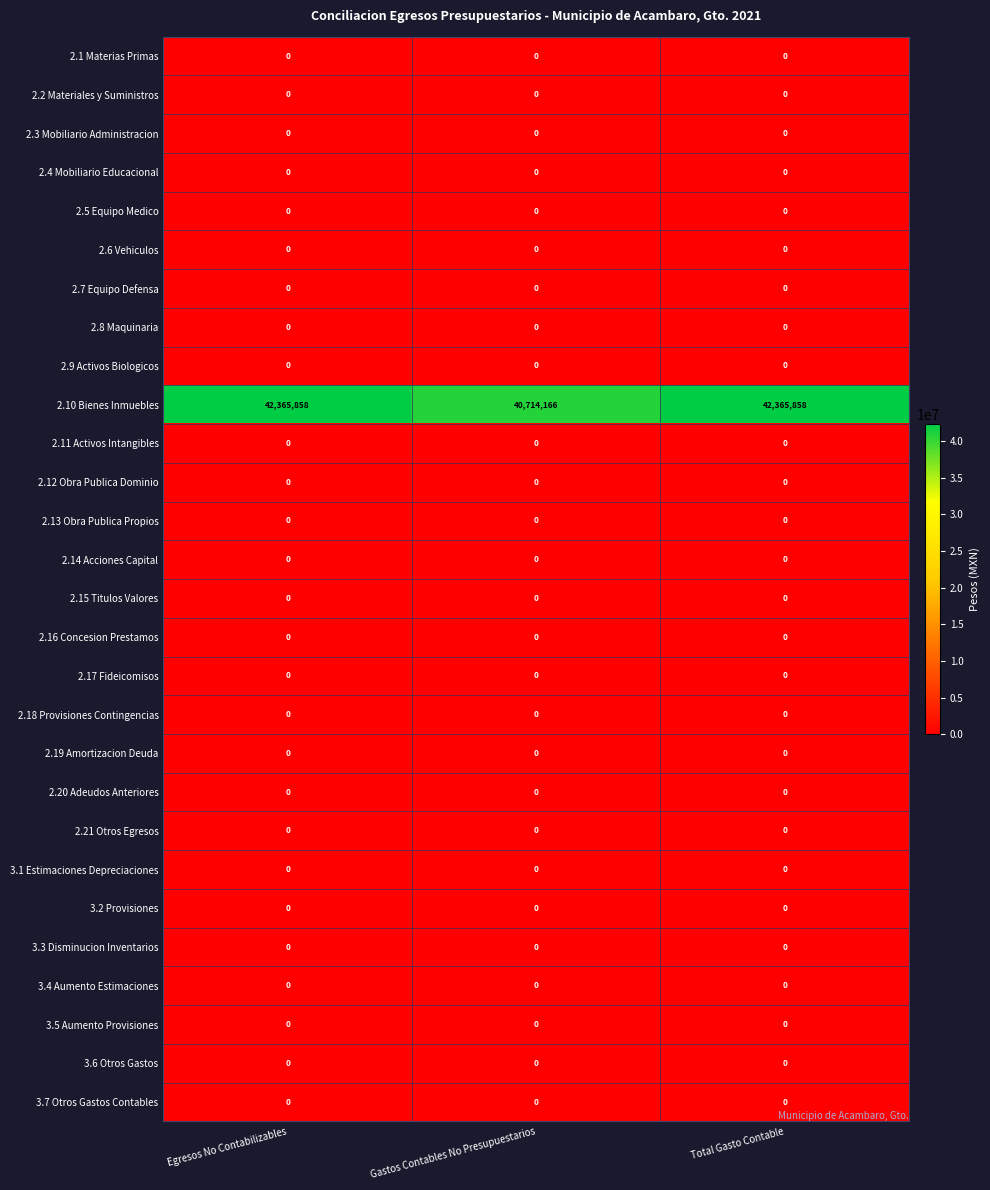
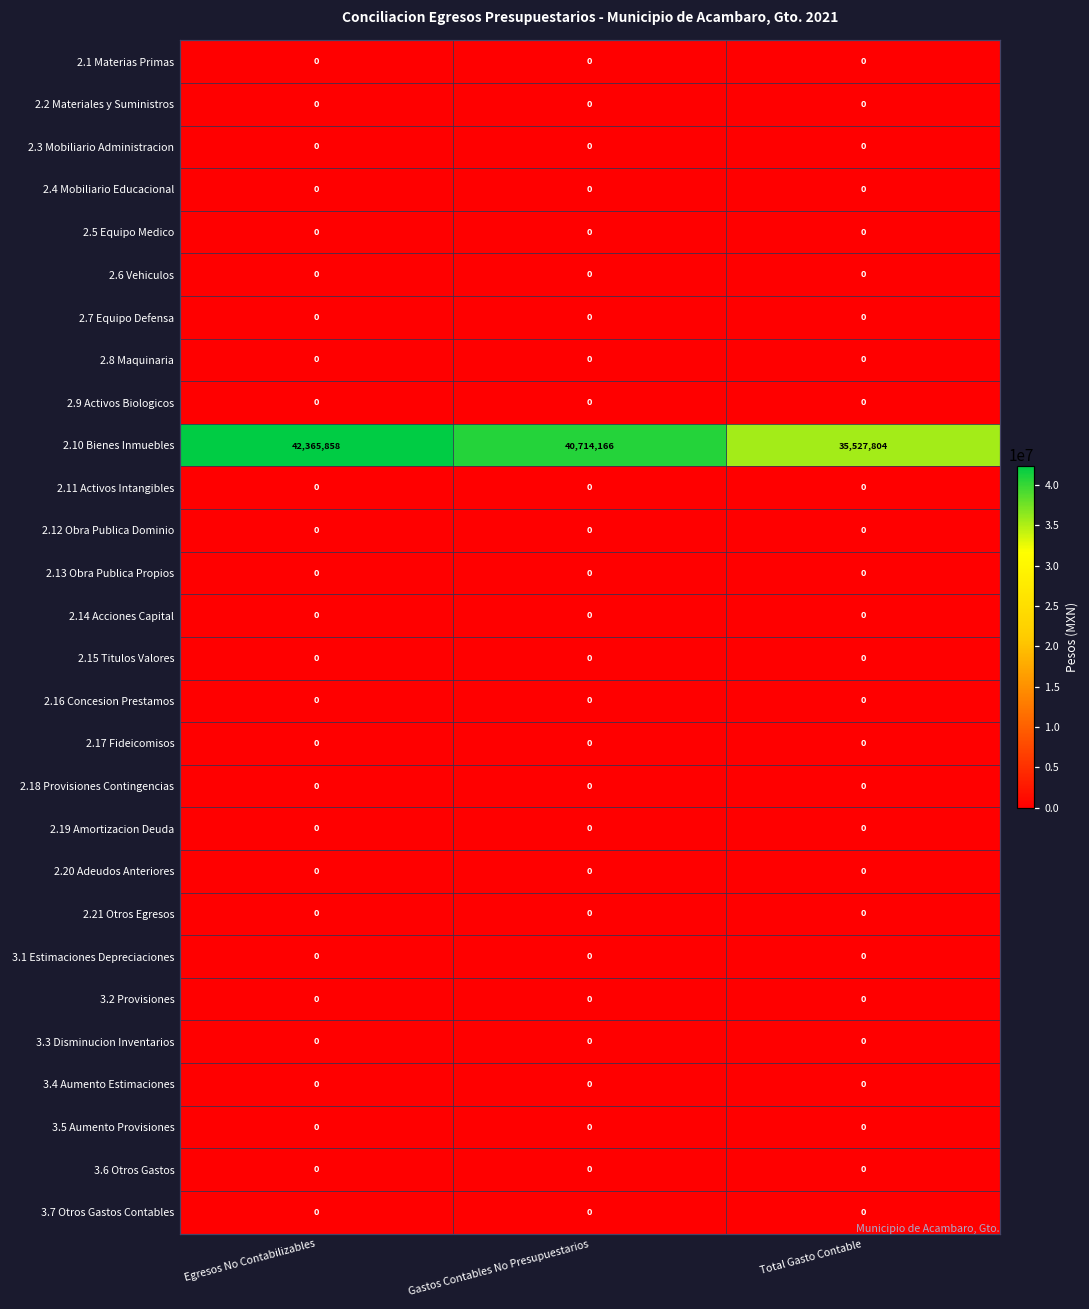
2.10 Bienes Inmuebles, Total Gasto Contable: 42,365,858 -> 35,527,804
